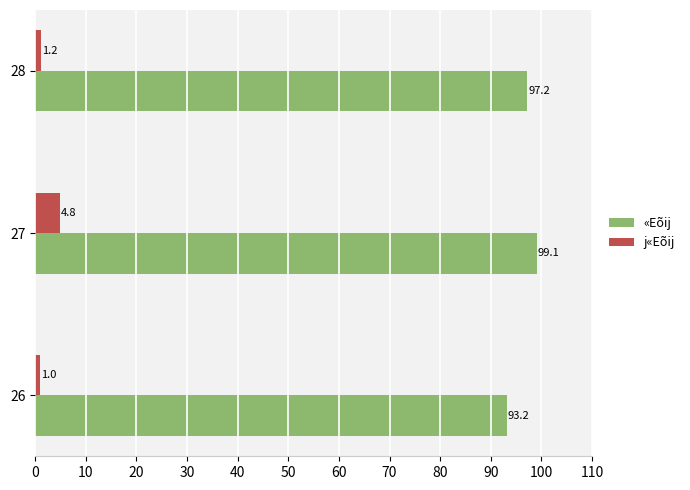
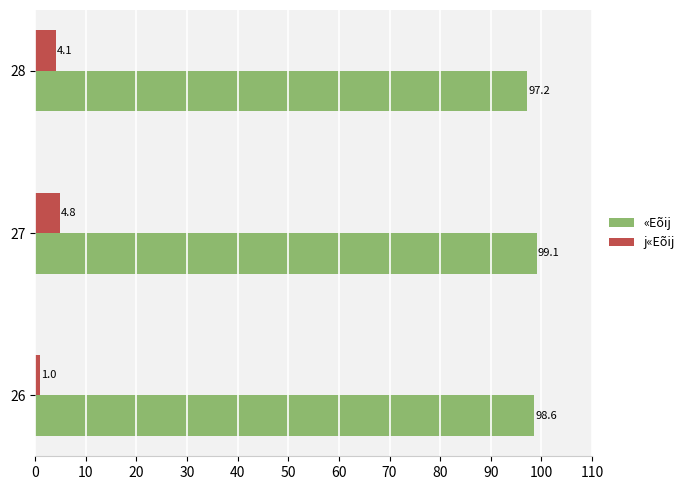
j«Eõij, 28: 1.2 -> 4.1
«Eõij, 26: 93.2 -> 98.6
